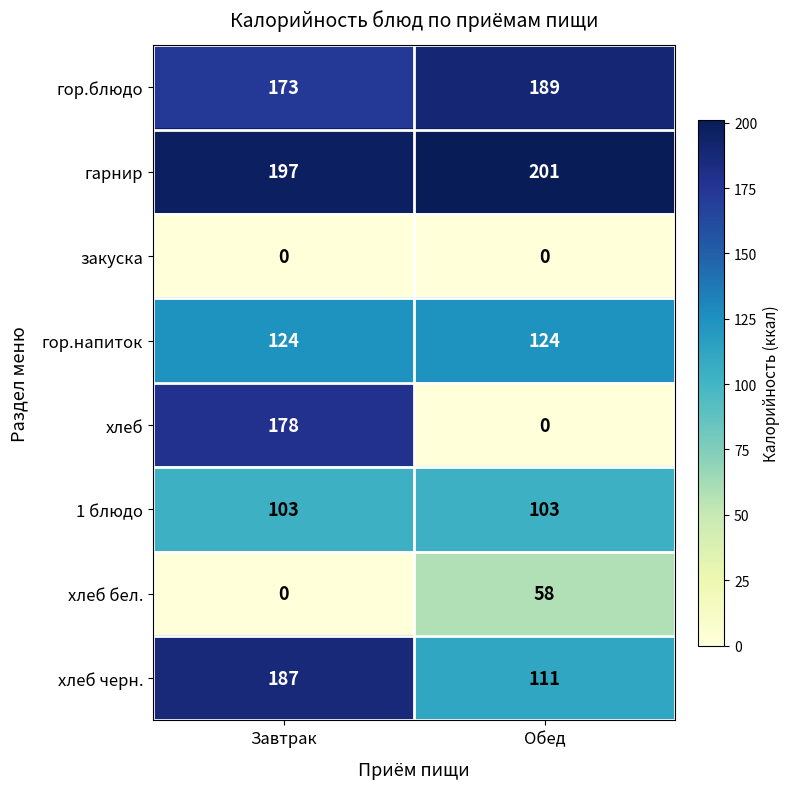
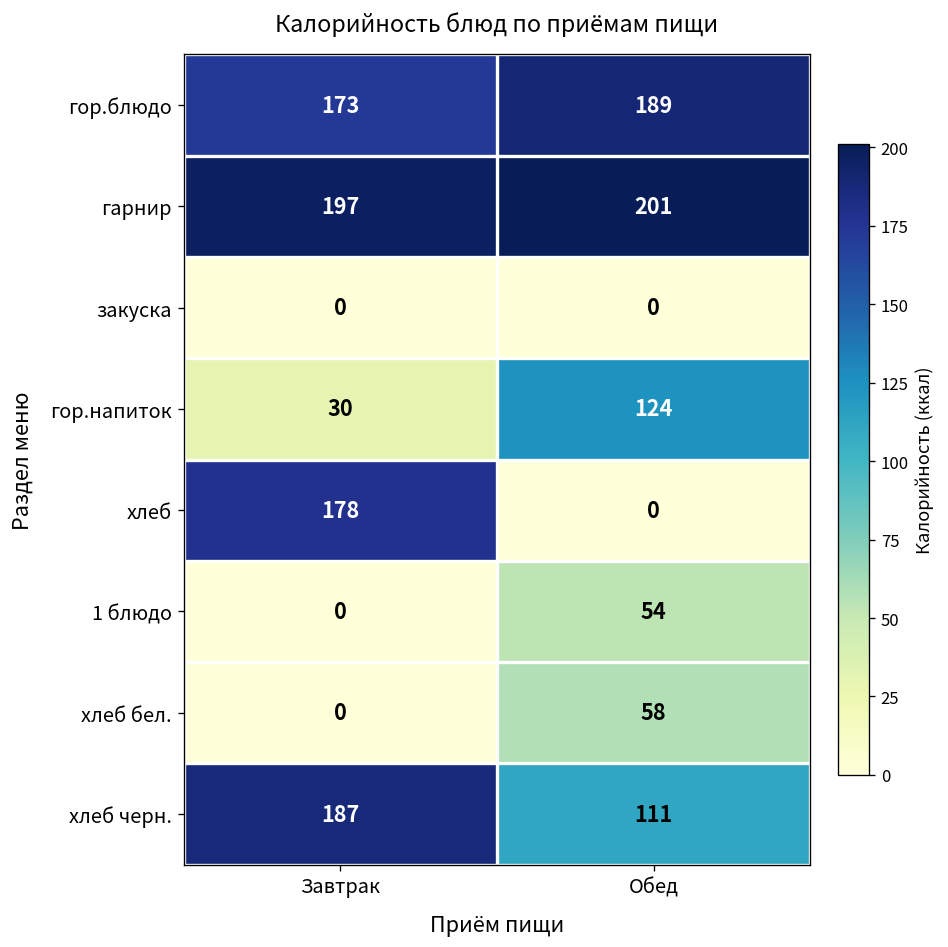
гор.напиток, Завтрак: 124 -> 30
1 блюдо, Завтрак: 103 -> 0
1 блюдо, Обед: 103 -> 54
